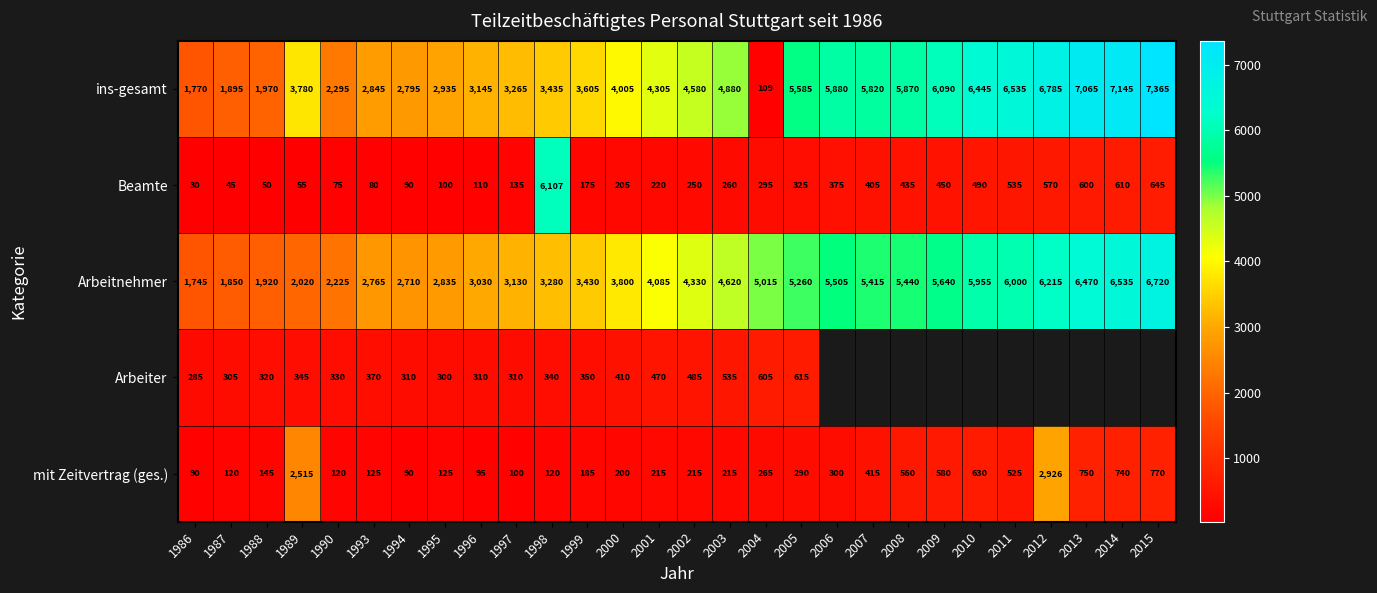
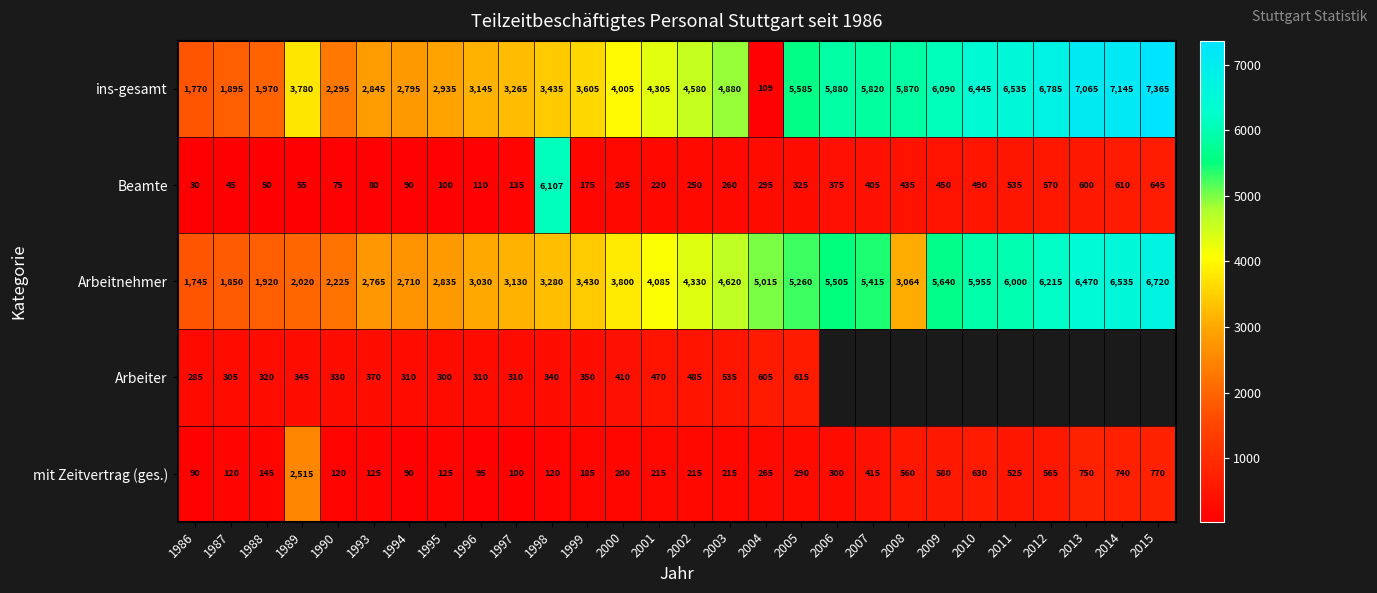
Arbeitnehmer, 2008: 5,440 -> 3,064
mit Zeitvertrag (ges.), 2012: 2,926 -> 565
